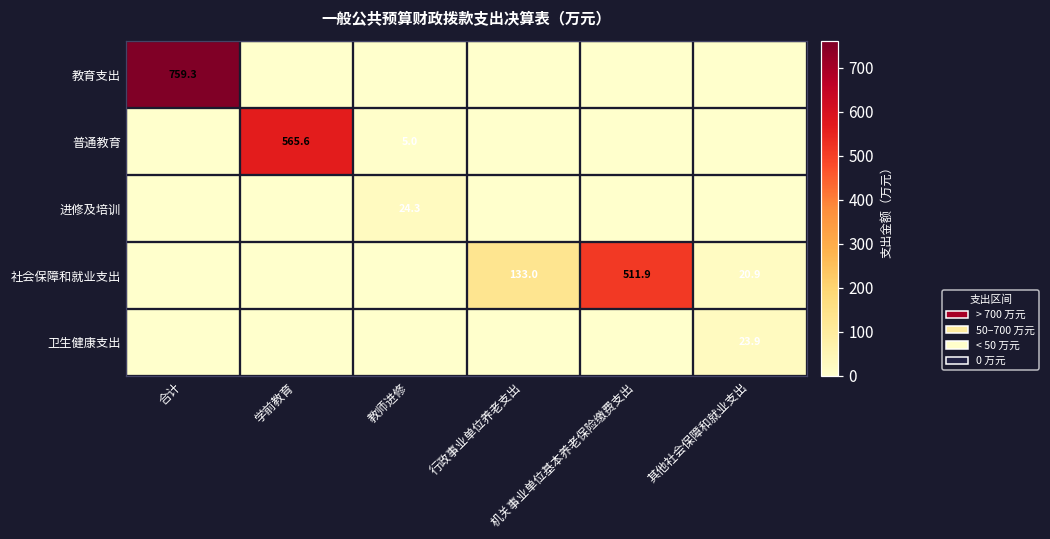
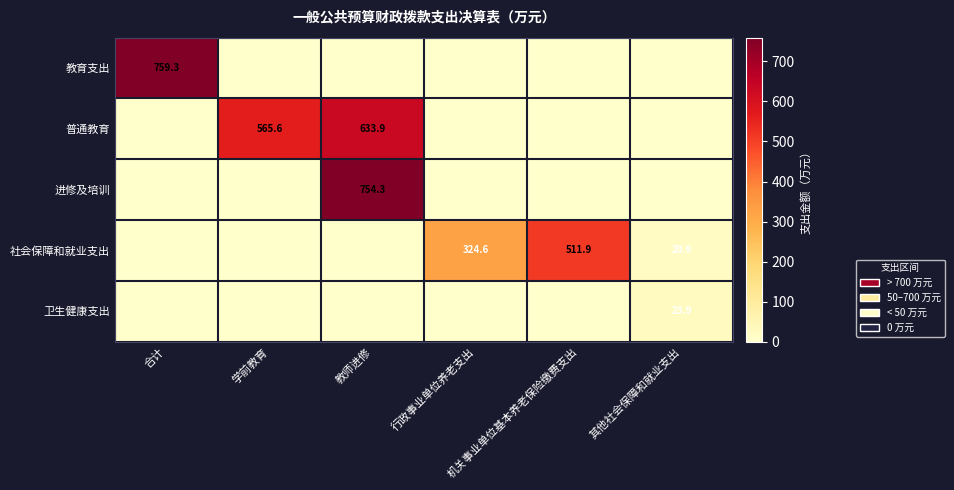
普通教育, 教师进修: 5.0 -> 633.9
进修及培训, 教师进修: 24.3 -> 754.3
社会保障和就业支出, 行政事业单位养老支出: 133.0 -> 324.6
